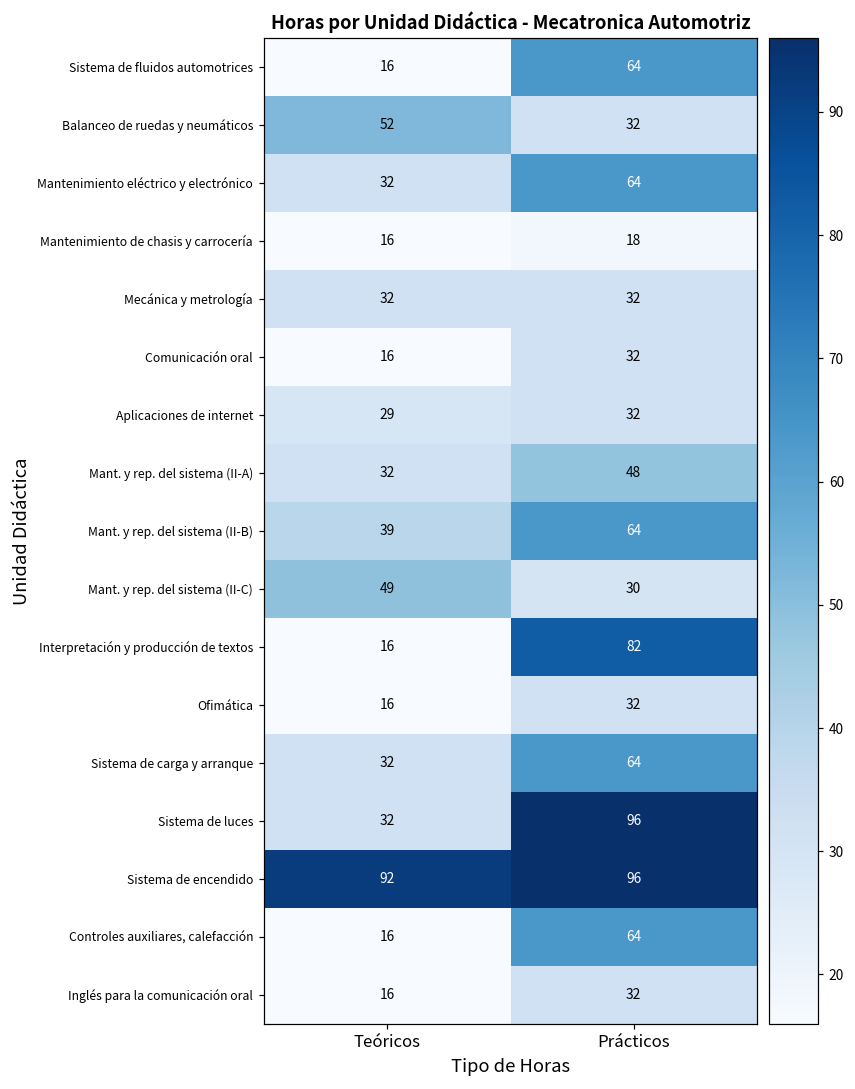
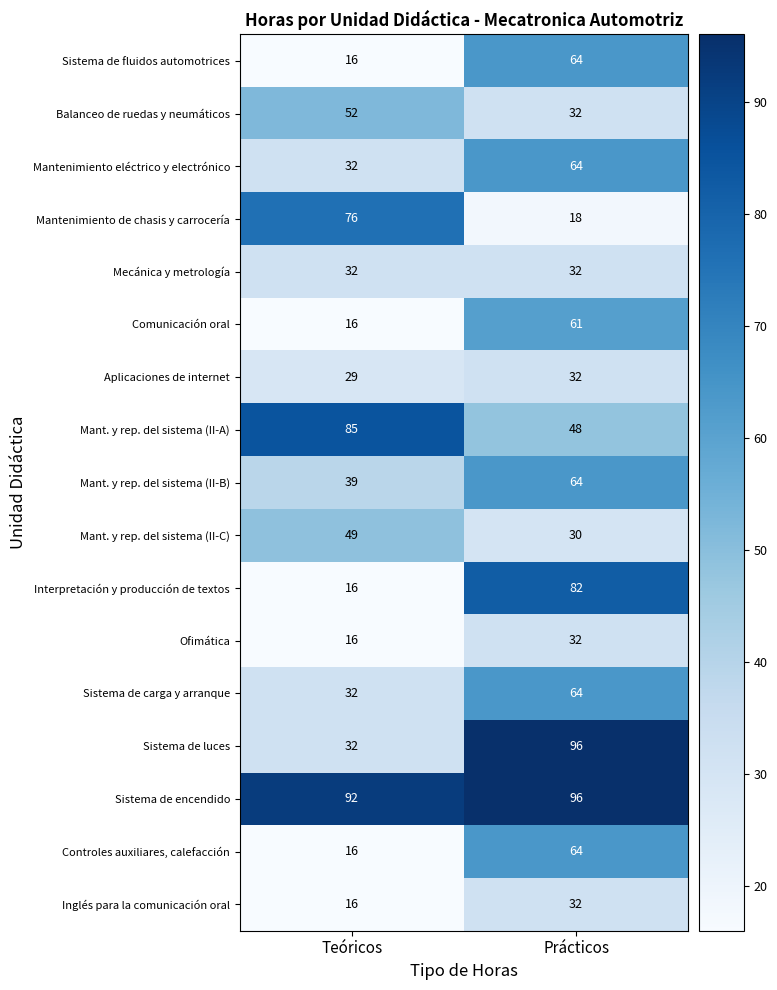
Mantenimiento de chasis y carrocería, Teóricos: 16 -> 76
Comunicación oral, Prácticos: 32 -> 61
Mant. y rep. del sistema (II-A), Teóricos: 32 -> 85
